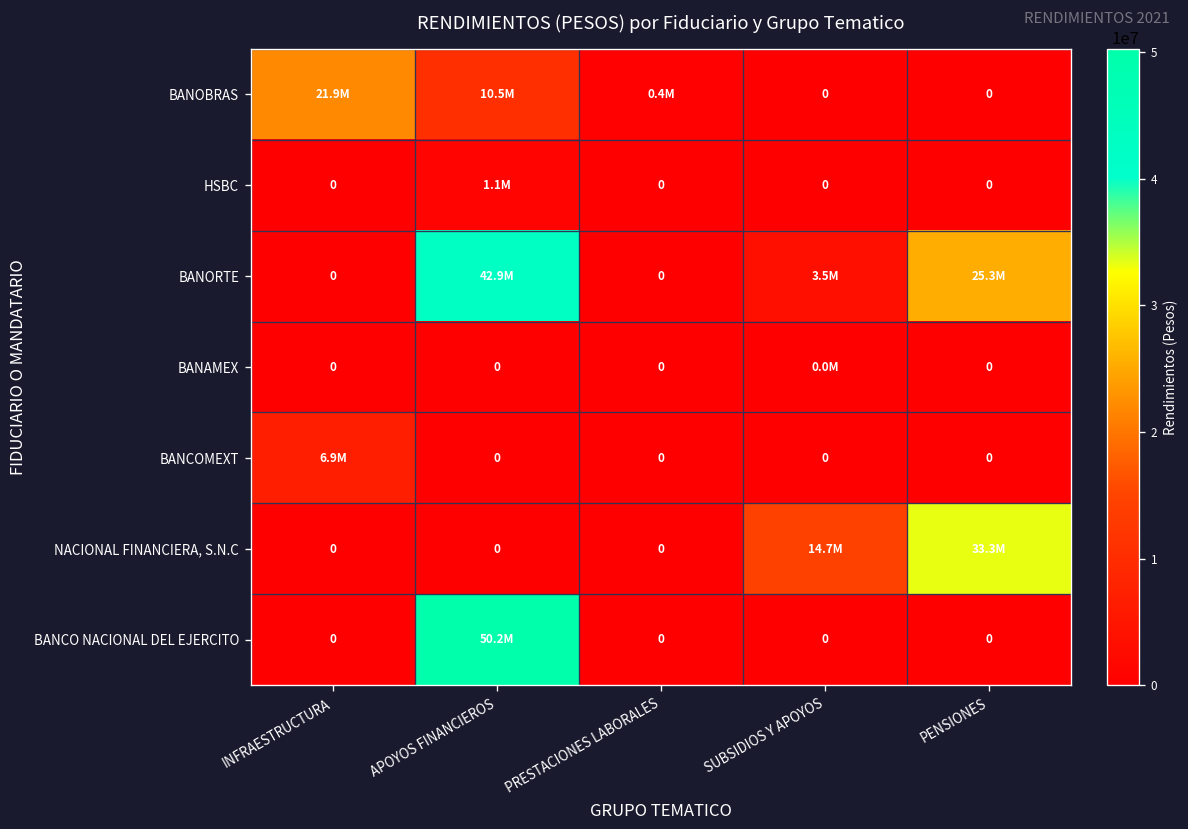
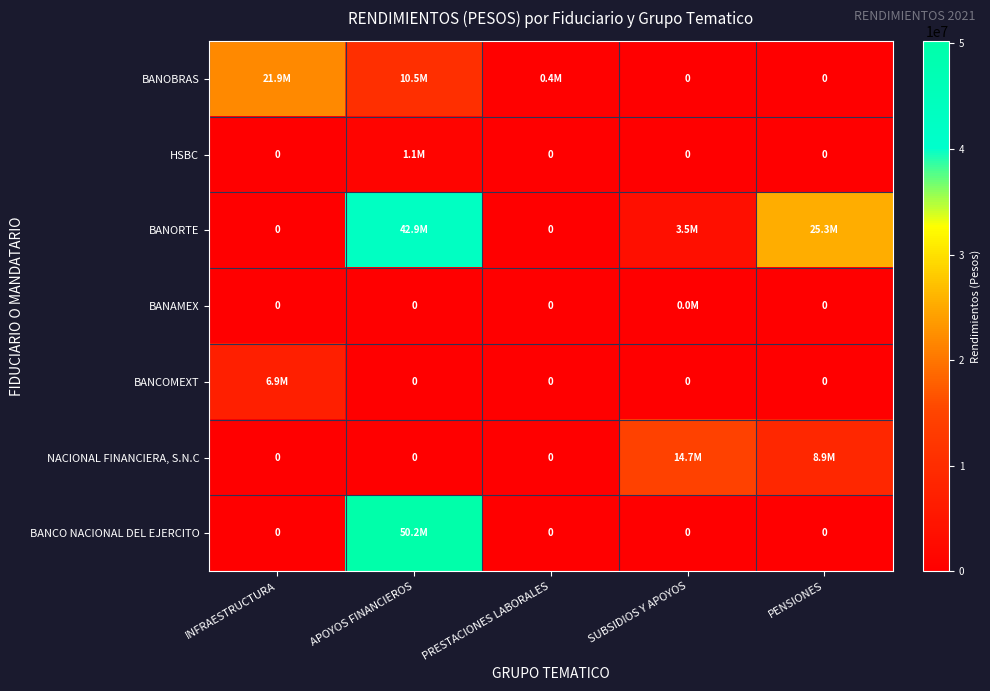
NACIONAL FINANCIERA, S.N.C, PENSIONES: 33.3M -> 8.9M
